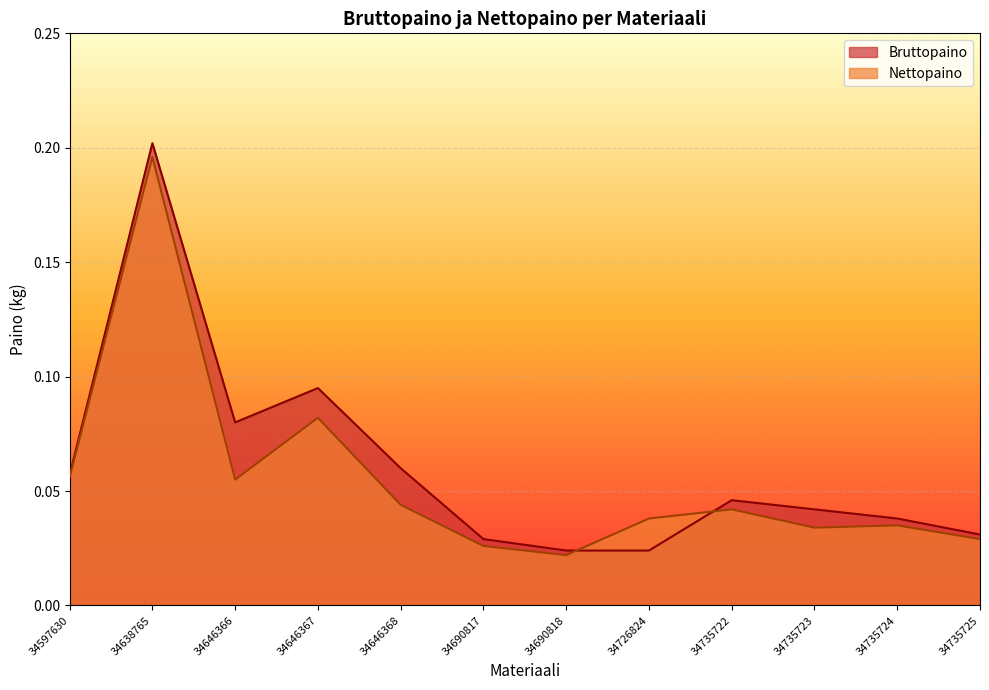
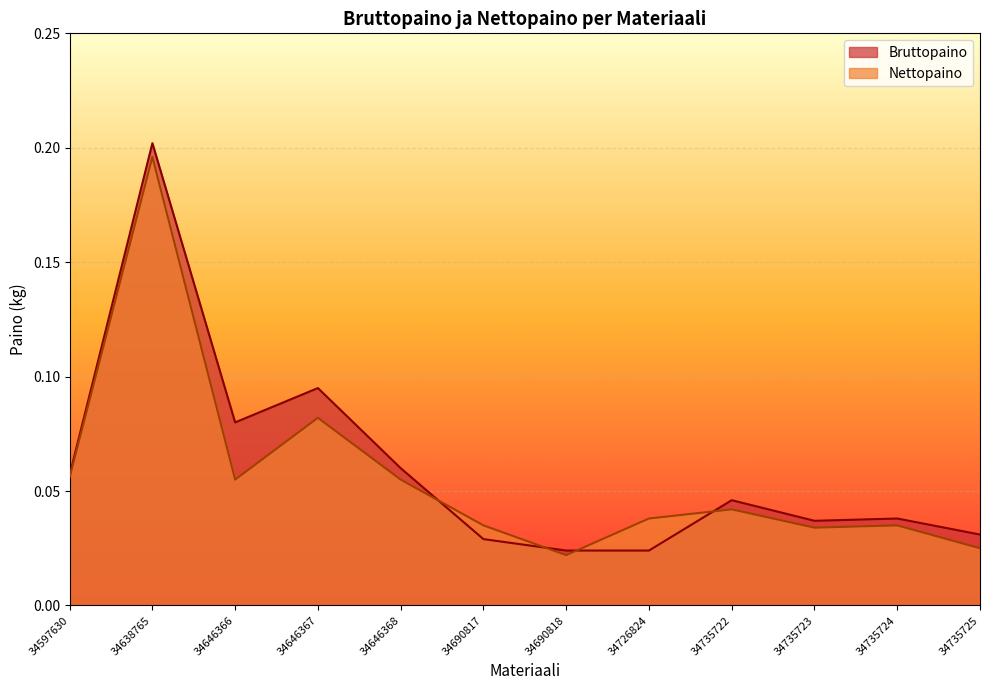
Nettopaino, 34646368: 0.044 -> 0.055
Nettopaino, 34690817: 0.026 -> 0.035
Bruttopaino, 34735723: 0.042 -> 0.037
Nettopaino, 34735725: 0.029 -> 0.025
